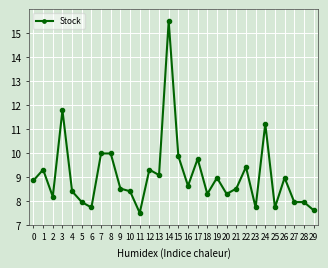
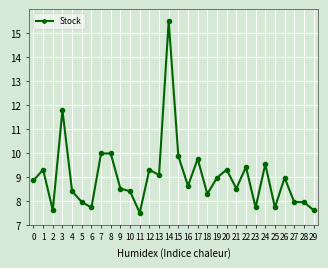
2: 8.2 -> 7.6
20: 8.3 -> 9.3
24: 11.2 -> 9.5
